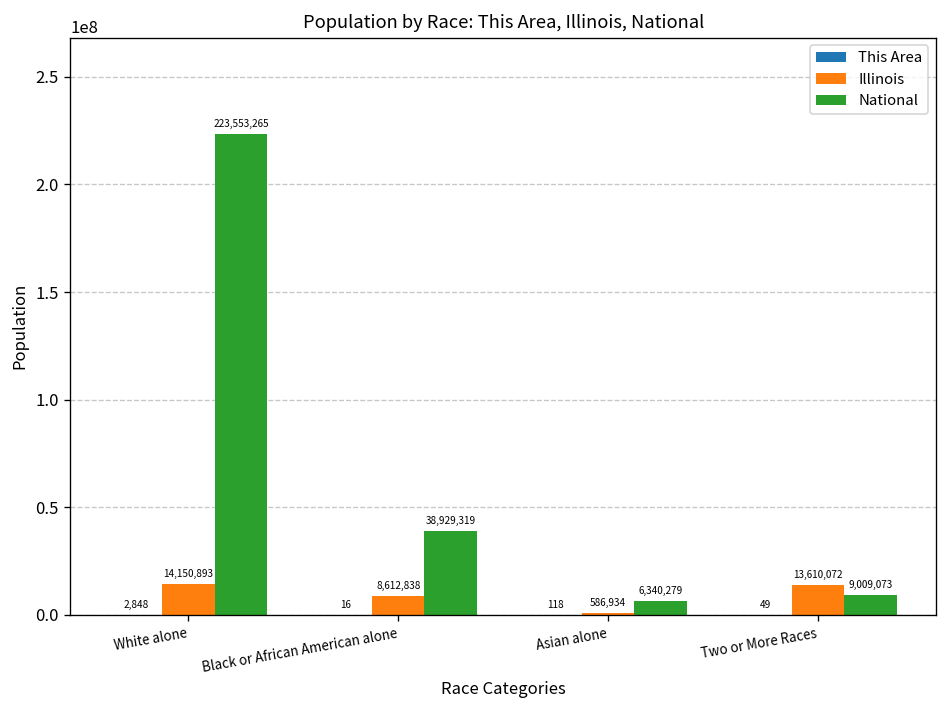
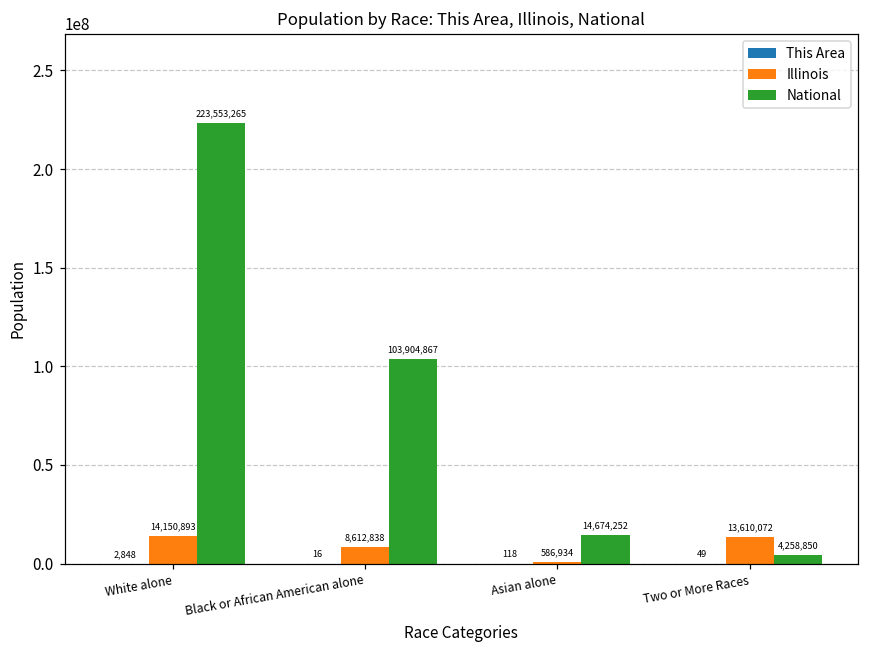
National, Black or African American alone: 38,929,319 -> 103,904,867
National, Asian alone: 6,340,279 -> 14,674,252
National, Two or More Races: 9,009,073 -> 4,258,850
